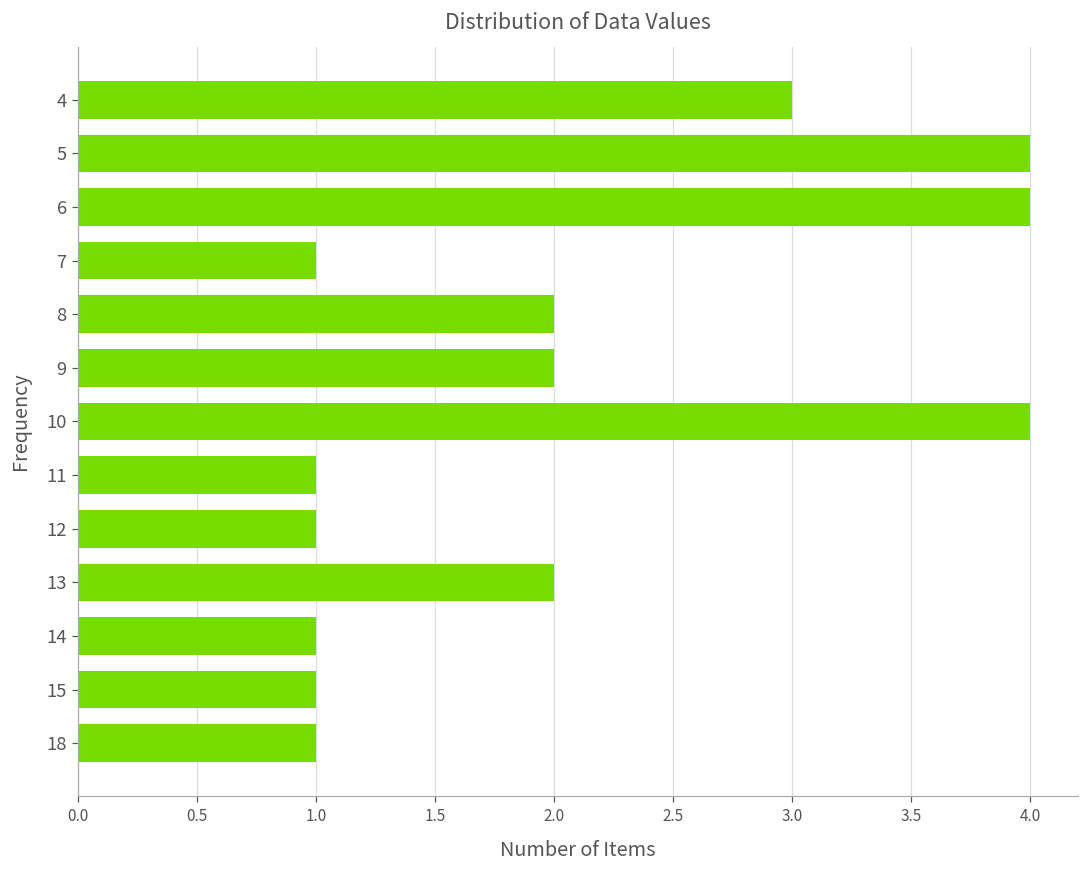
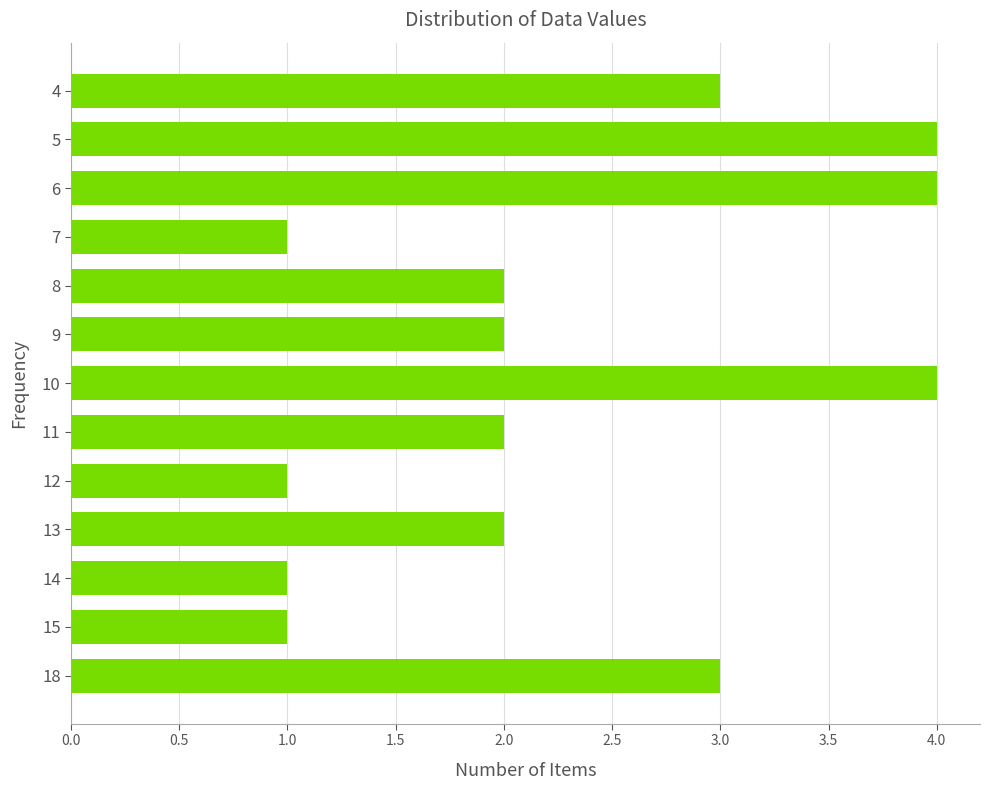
11: 1 -> 2
18: 1 -> 3
